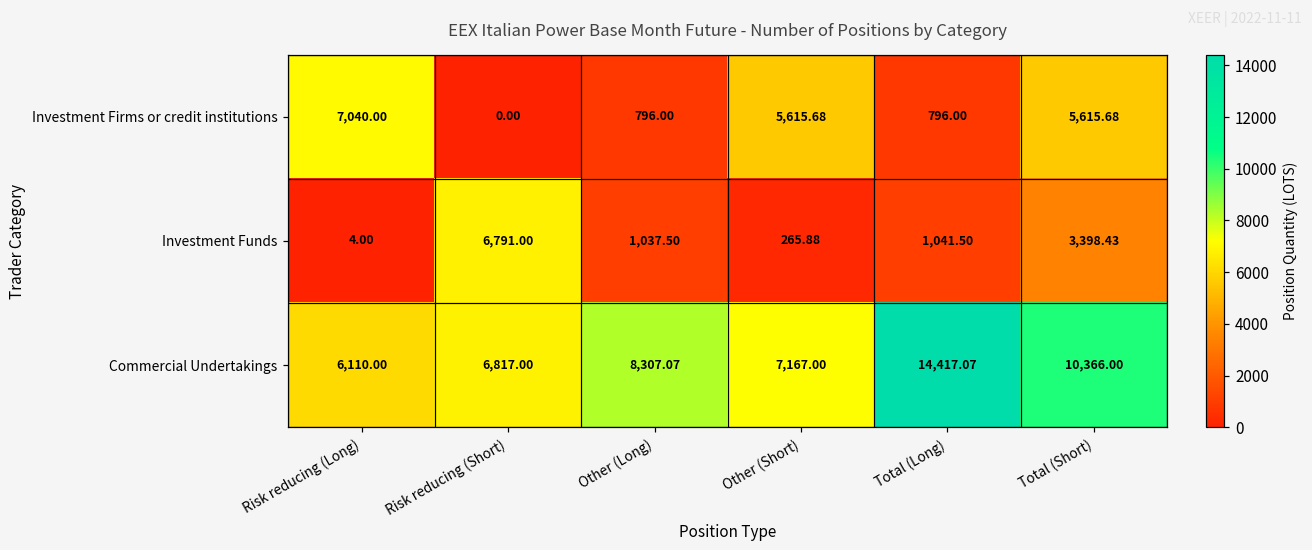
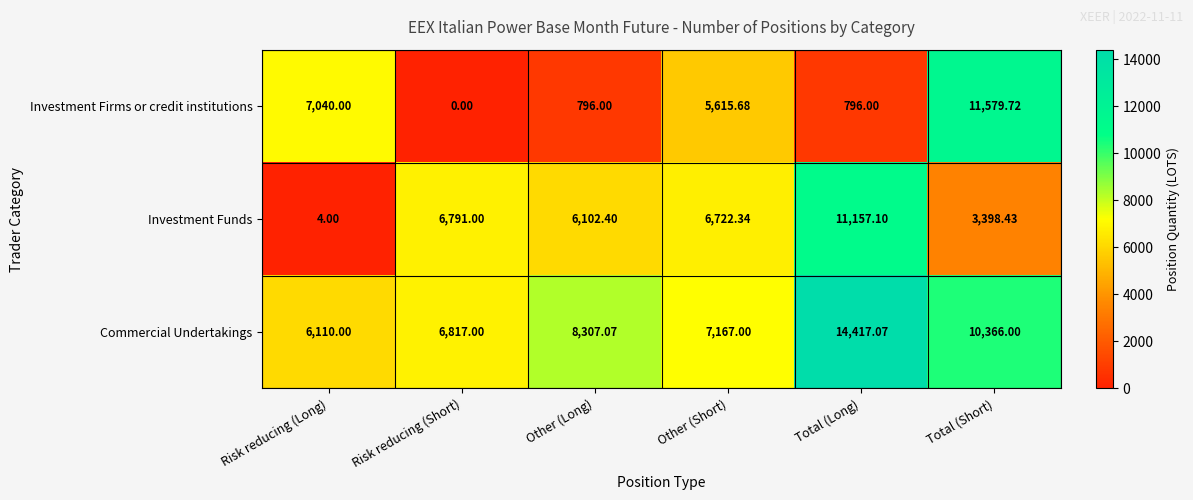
Investment Firms or credit institutions, Total (Short): 5,615.68 -> 11,579.72
Investment Funds, Other (Long): 1,037.50 -> 6,102.40
Investment Funds, Other (Short): 265.88 -> 6,722.34
Investment Funds, Total (Long): 1,041.50 -> 11,157.10
